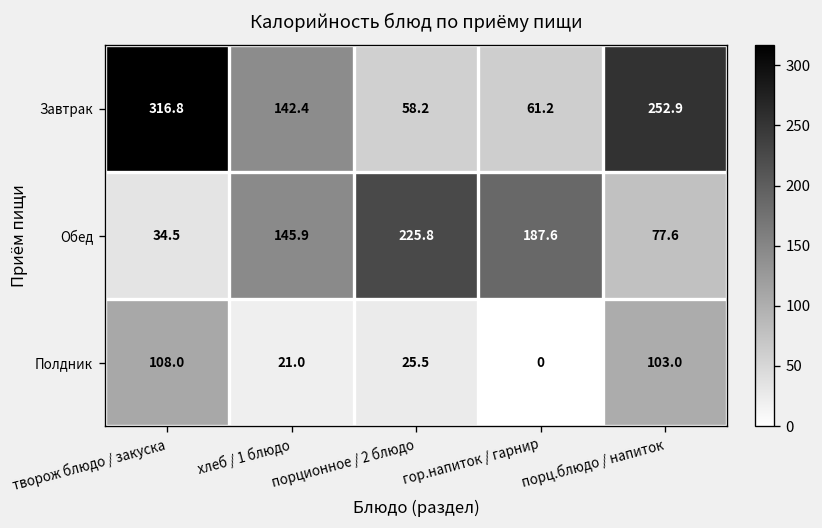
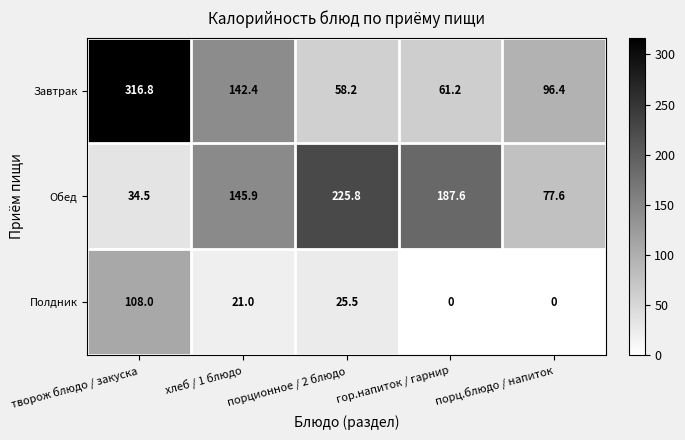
Завтрак, порц.блюдо / напиток: 252.9 -> 96.4
Полдник, порц.блюдо / напиток: 103.0 -> 0
